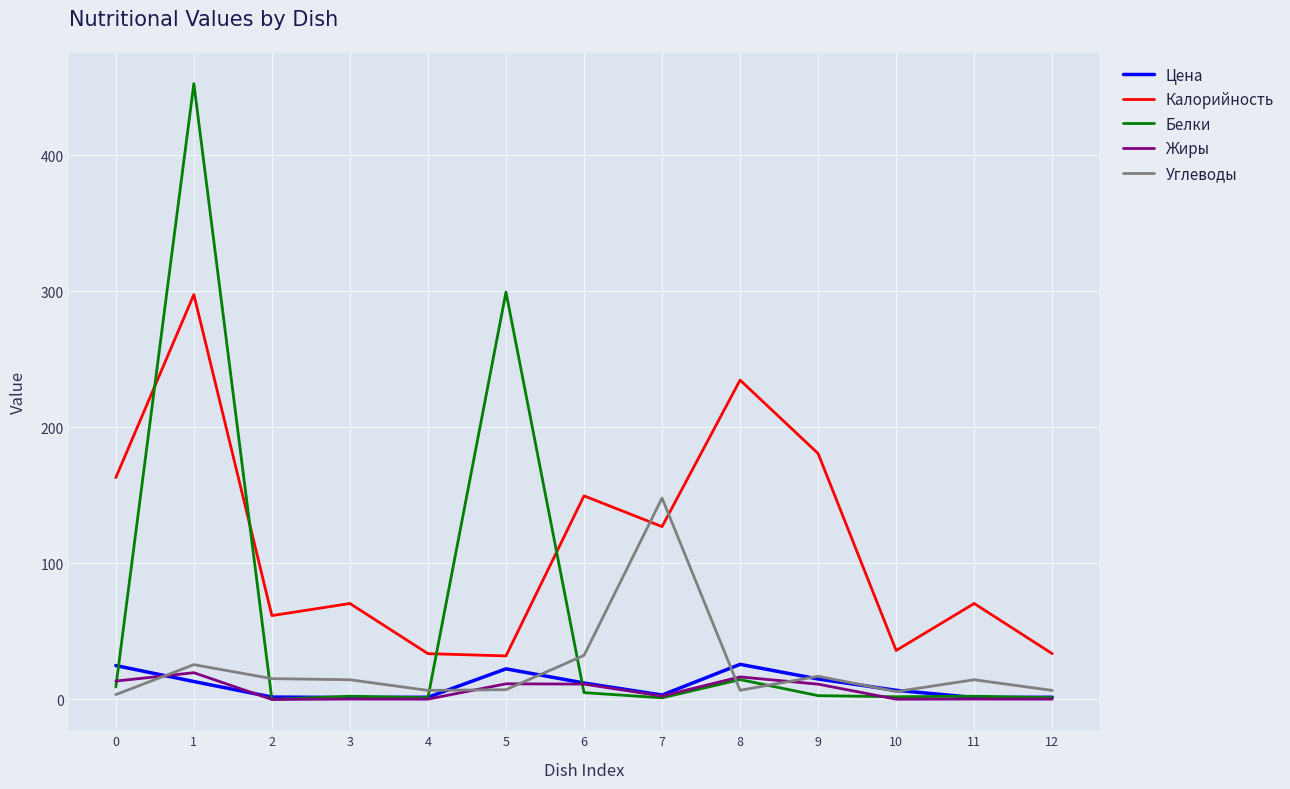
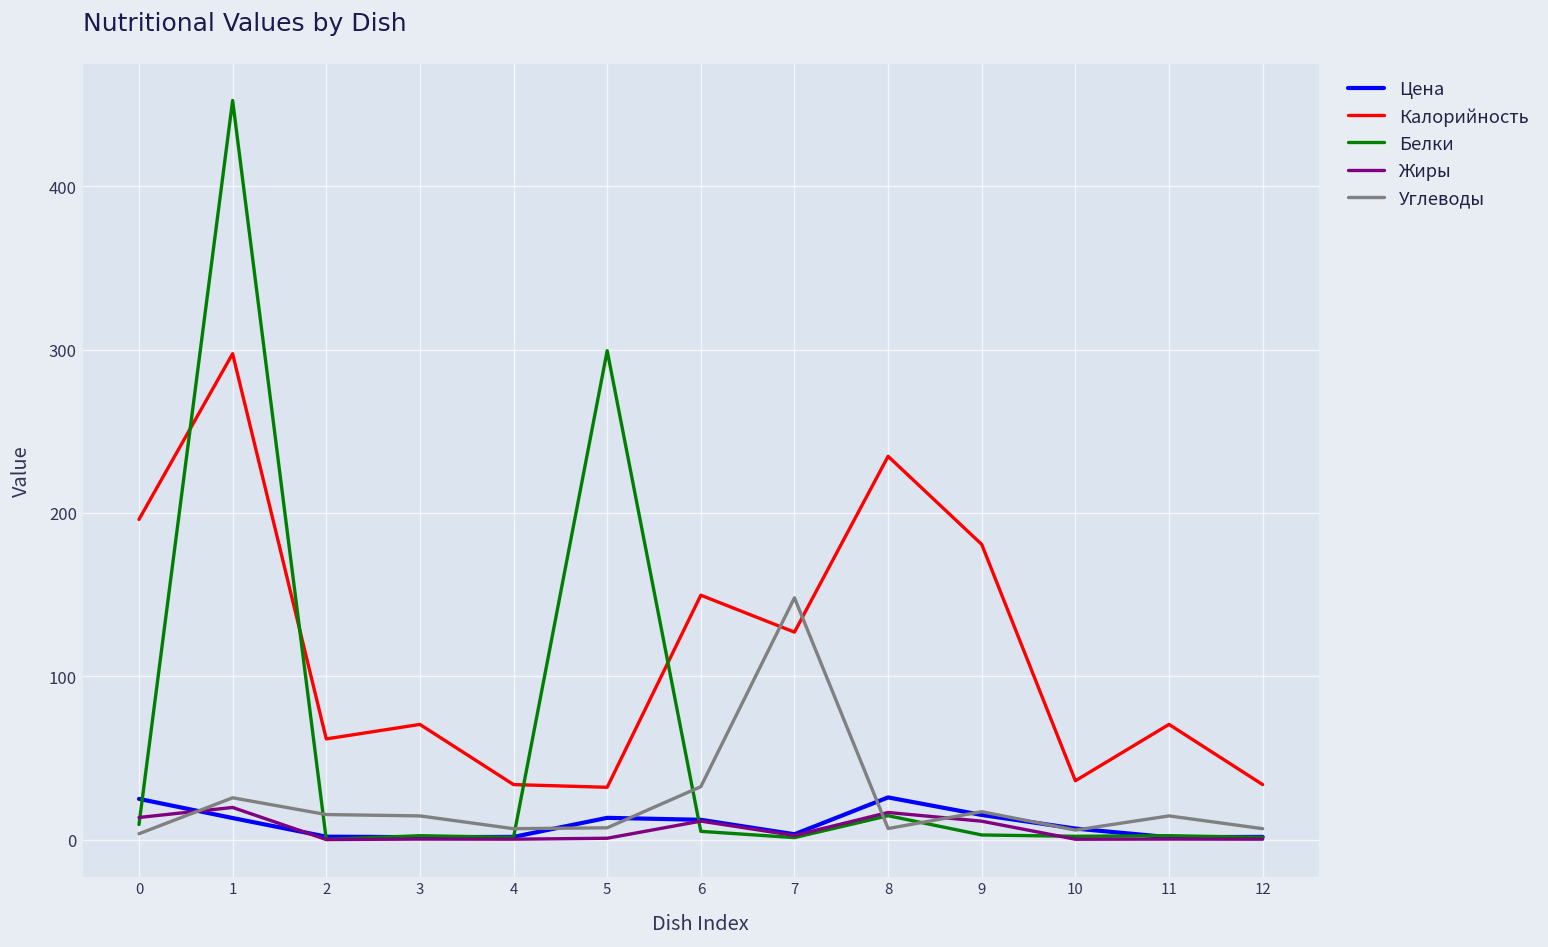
Калорийность, 0: 163 -> 196
Цена, 5: 23 -> 13
Жиры, 5: 12 -> 1
